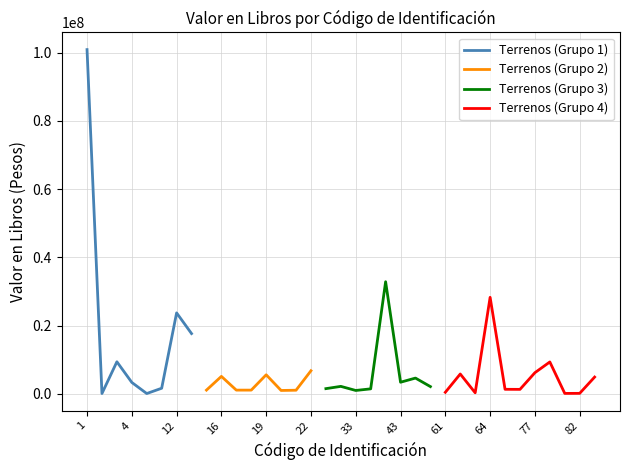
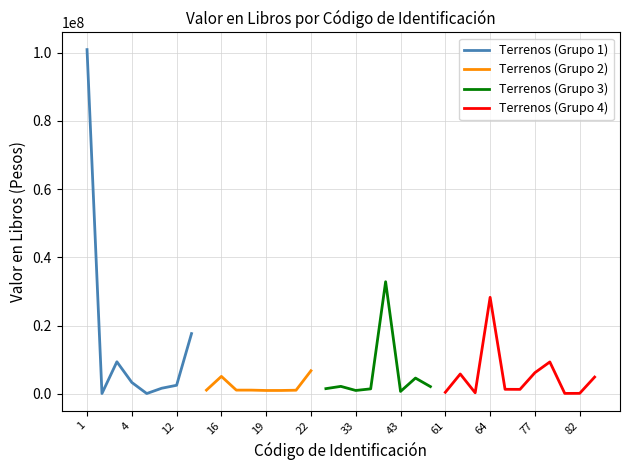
Terrenos (Grupo 1), 12: 24000000 -> 3000000
Terrenos (Grupo 2), 19: 6000000 -> 1000000
Terrenos (Grupo 3), 43: 3000000 -> 1000000
